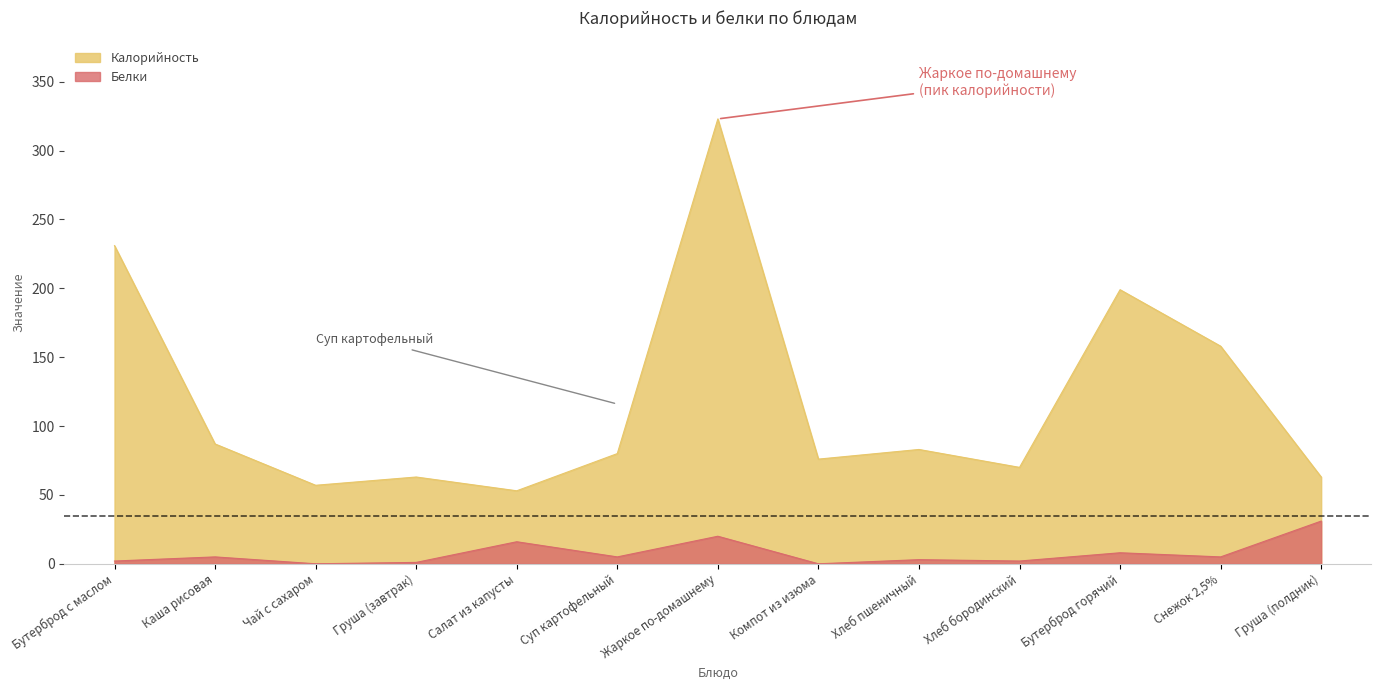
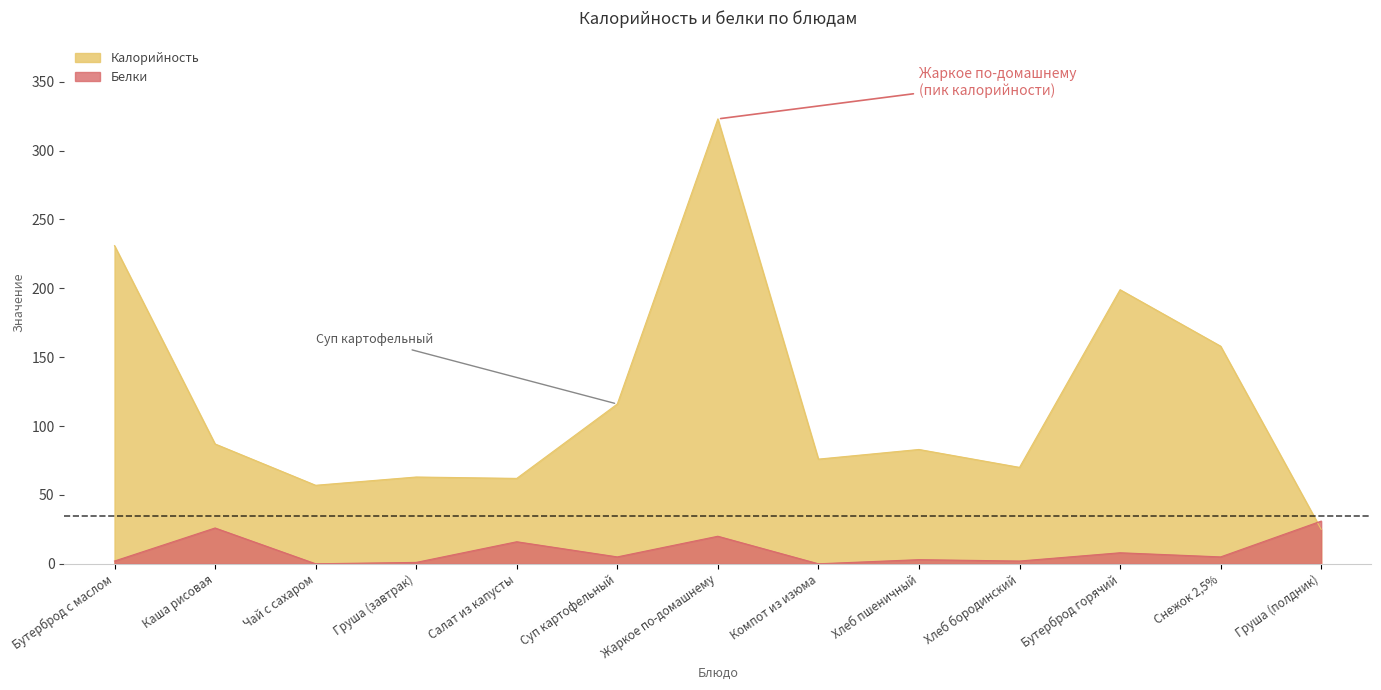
Белки, Каша рисовая: 5 -> 26
Калорийность, Салат из капусты: 53 -> 62
Калорийность, Суп картофельный: 80 -> 116
Калорийность, Груша (полдник): 63 -> 25
